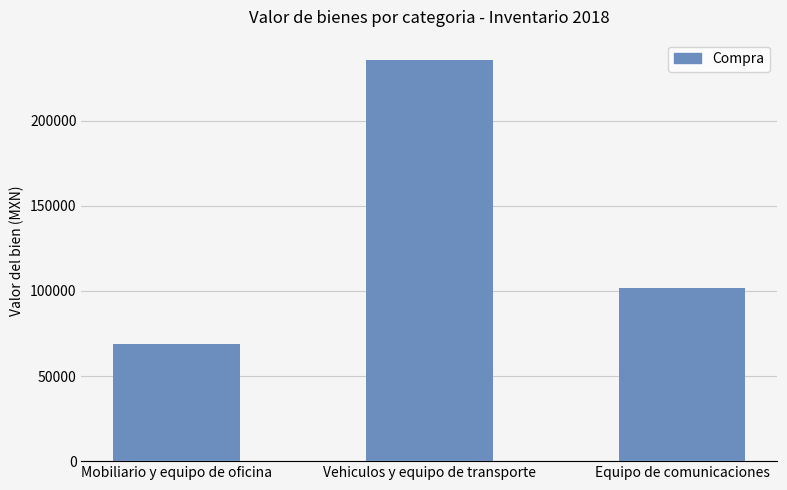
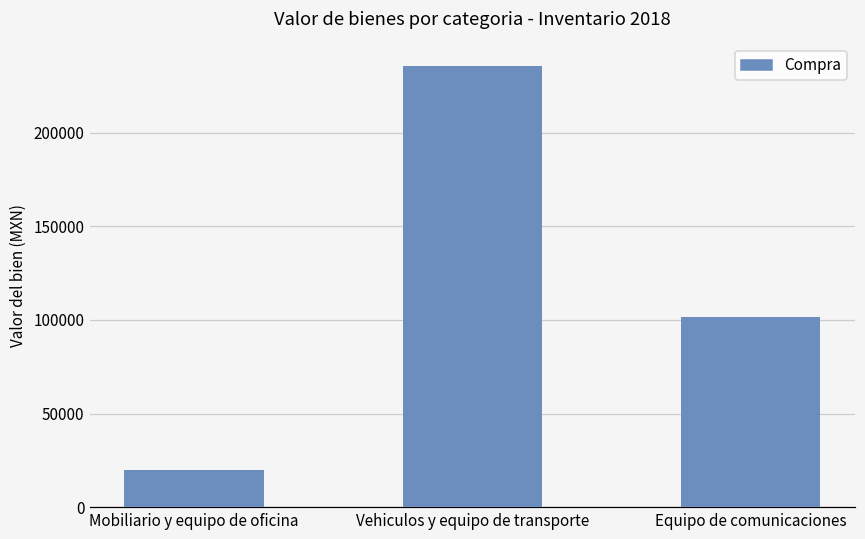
Mobiliario y equipo de oficina: 69000 -> 20000
